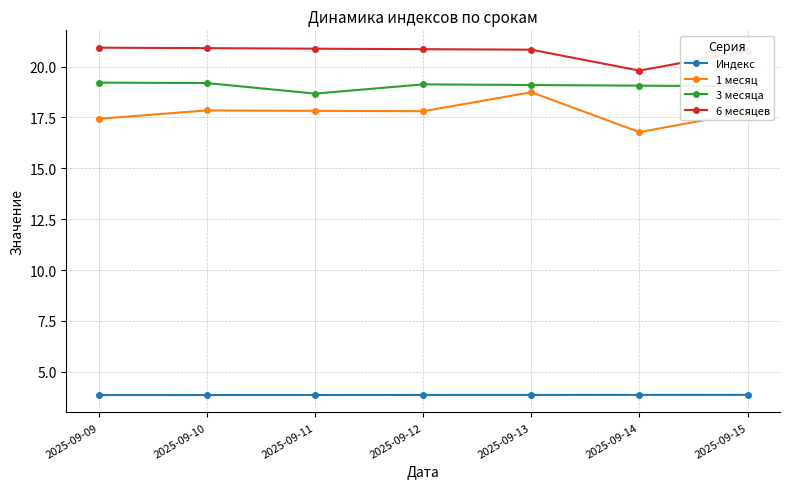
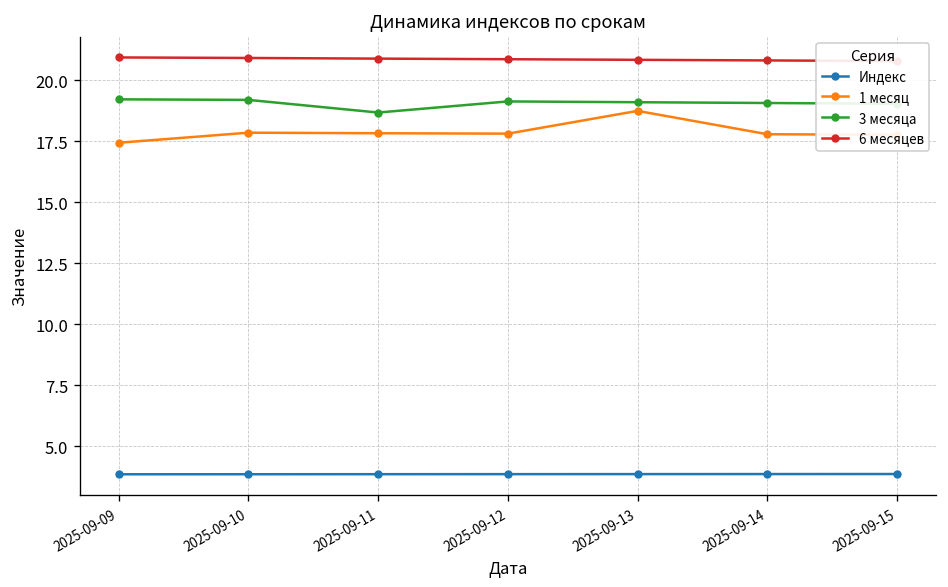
1 месяц, 2025-09-14: 16.8 -> 17.8
6 месяцев, 2025-09-14: 19.8 -> 20.8
